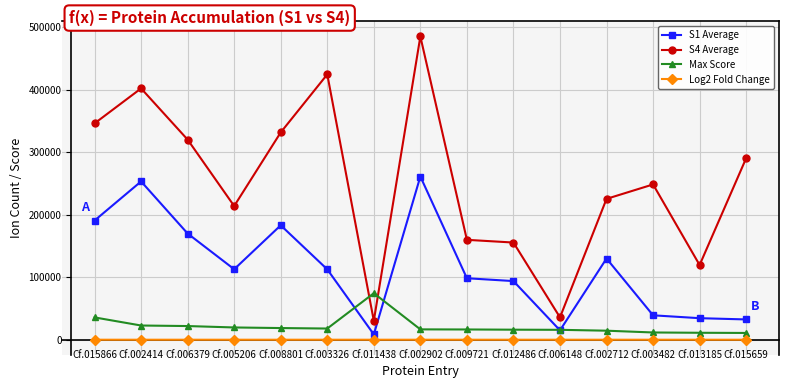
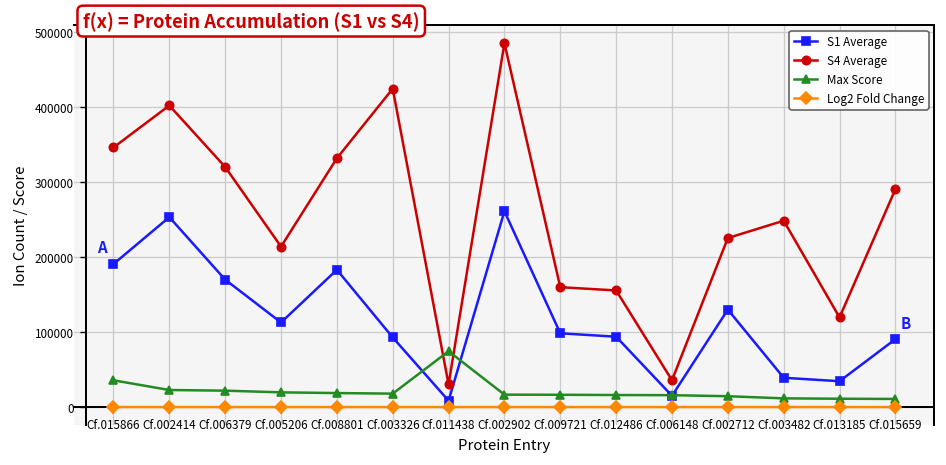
S1 Average, Cf.003326: 110000 -> 90000
S1 Average, Cf.015659: 30000 -> 90000
